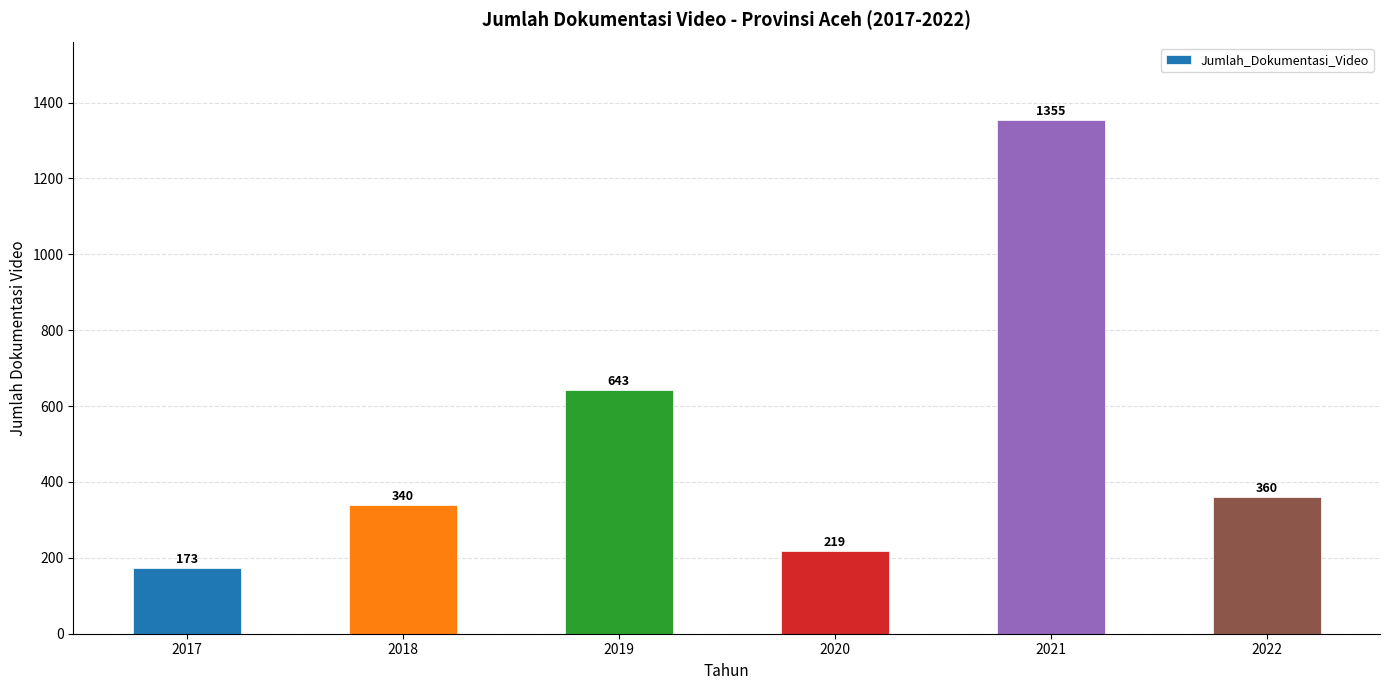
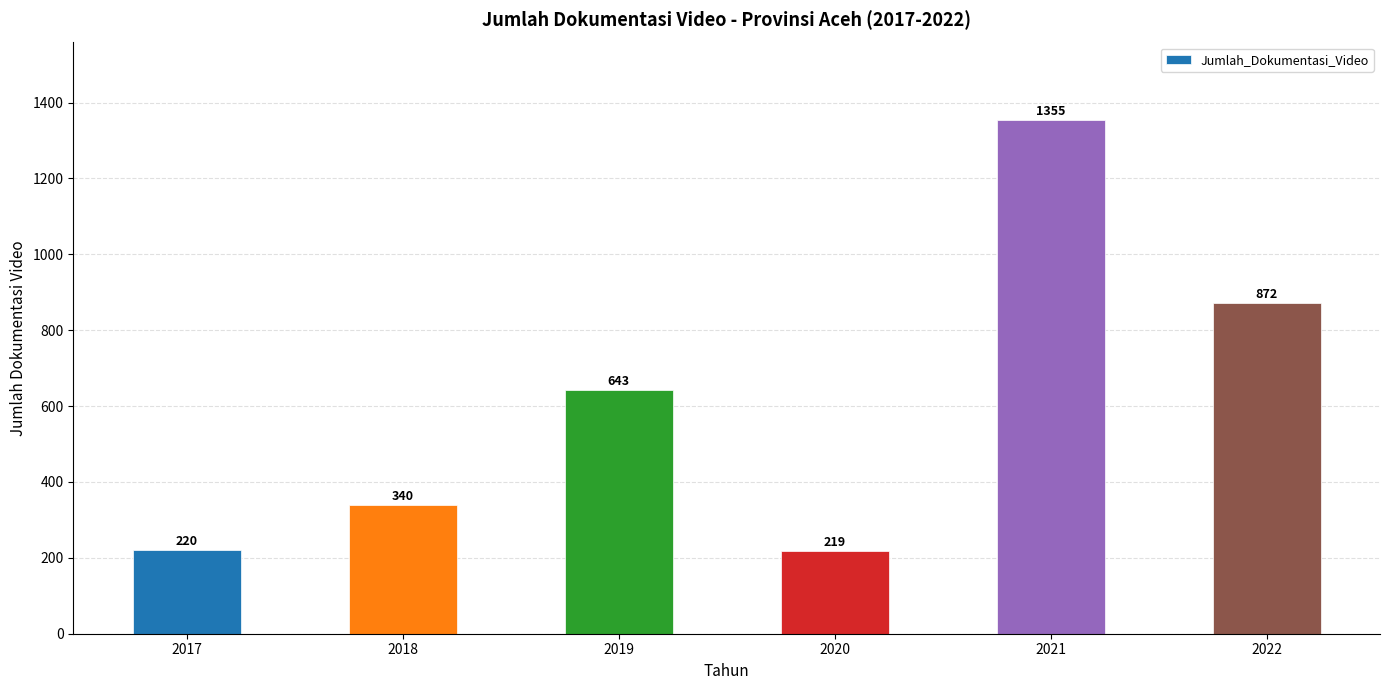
2017: 173 -> 220
2022: 360 -> 872
